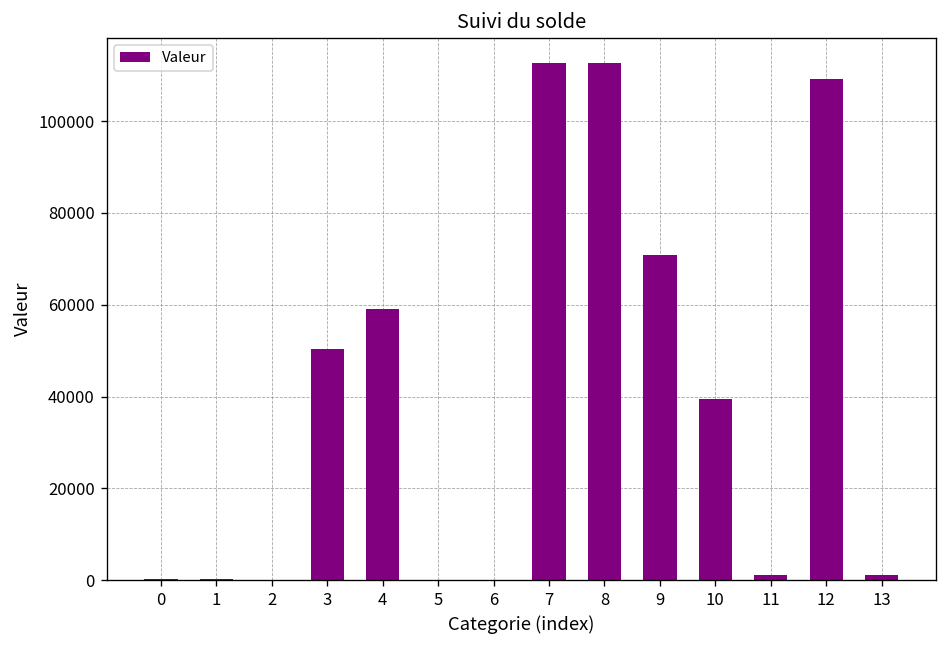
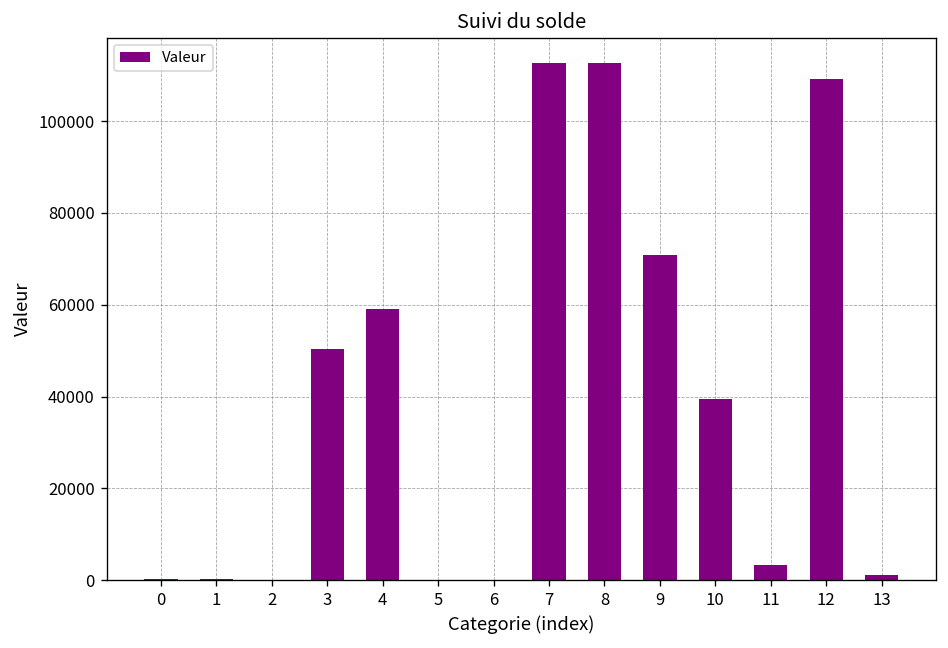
11: 1000 -> 3000
